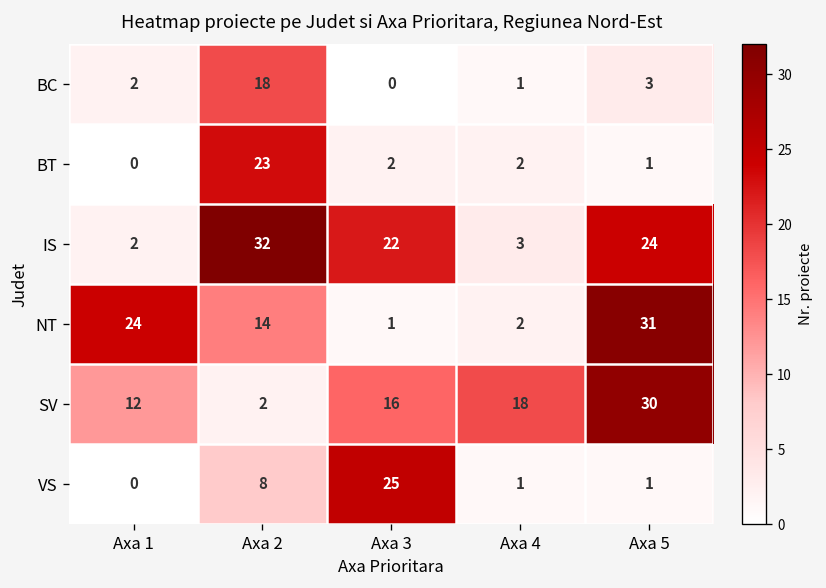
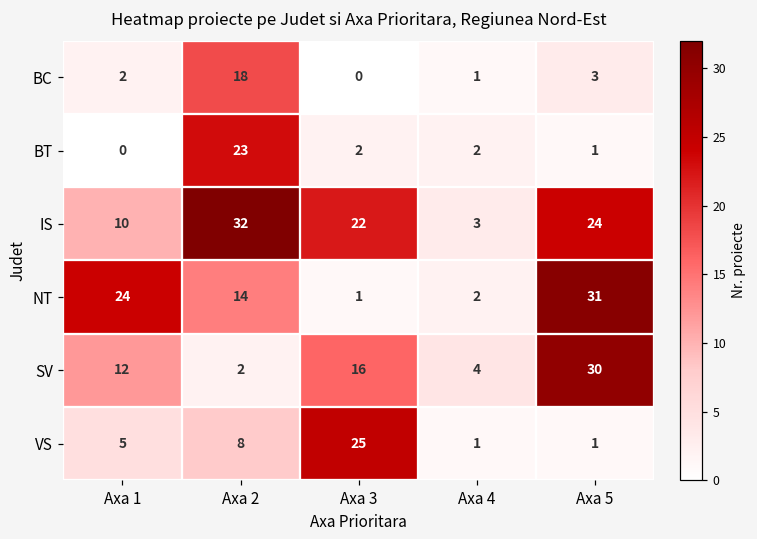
IS, Axa 1: 2 -> 10
SV, Axa 4: 18 -> 4
VS, Axa 1: 0 -> 5
